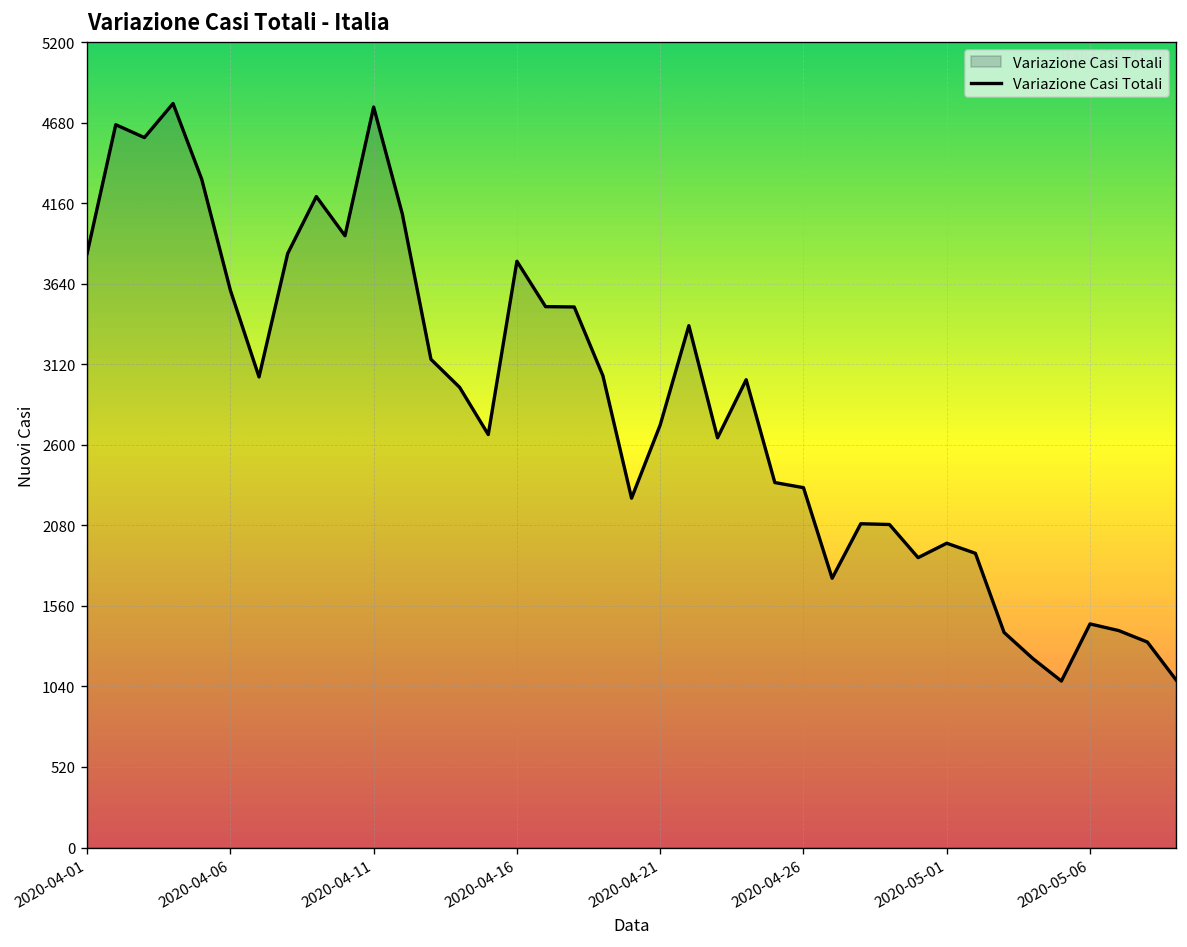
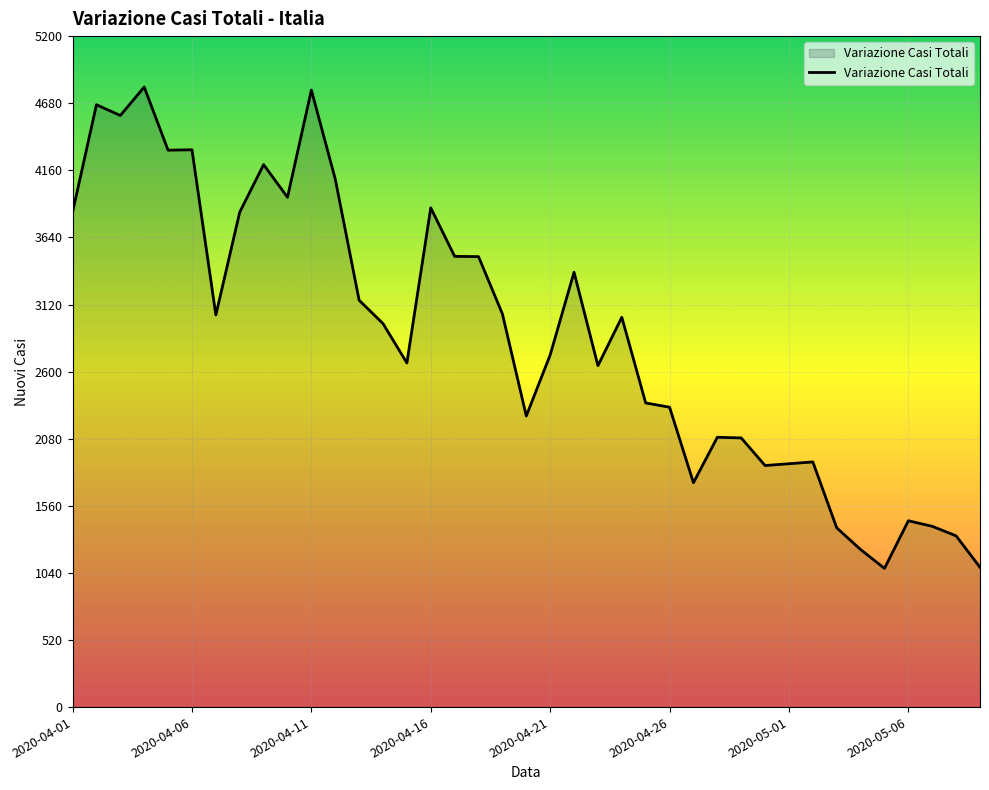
2020-04-06: 3600 -> 4320
2020-04-16: 3790 -> 3870
2020-05-01: 1970 -> 1890
